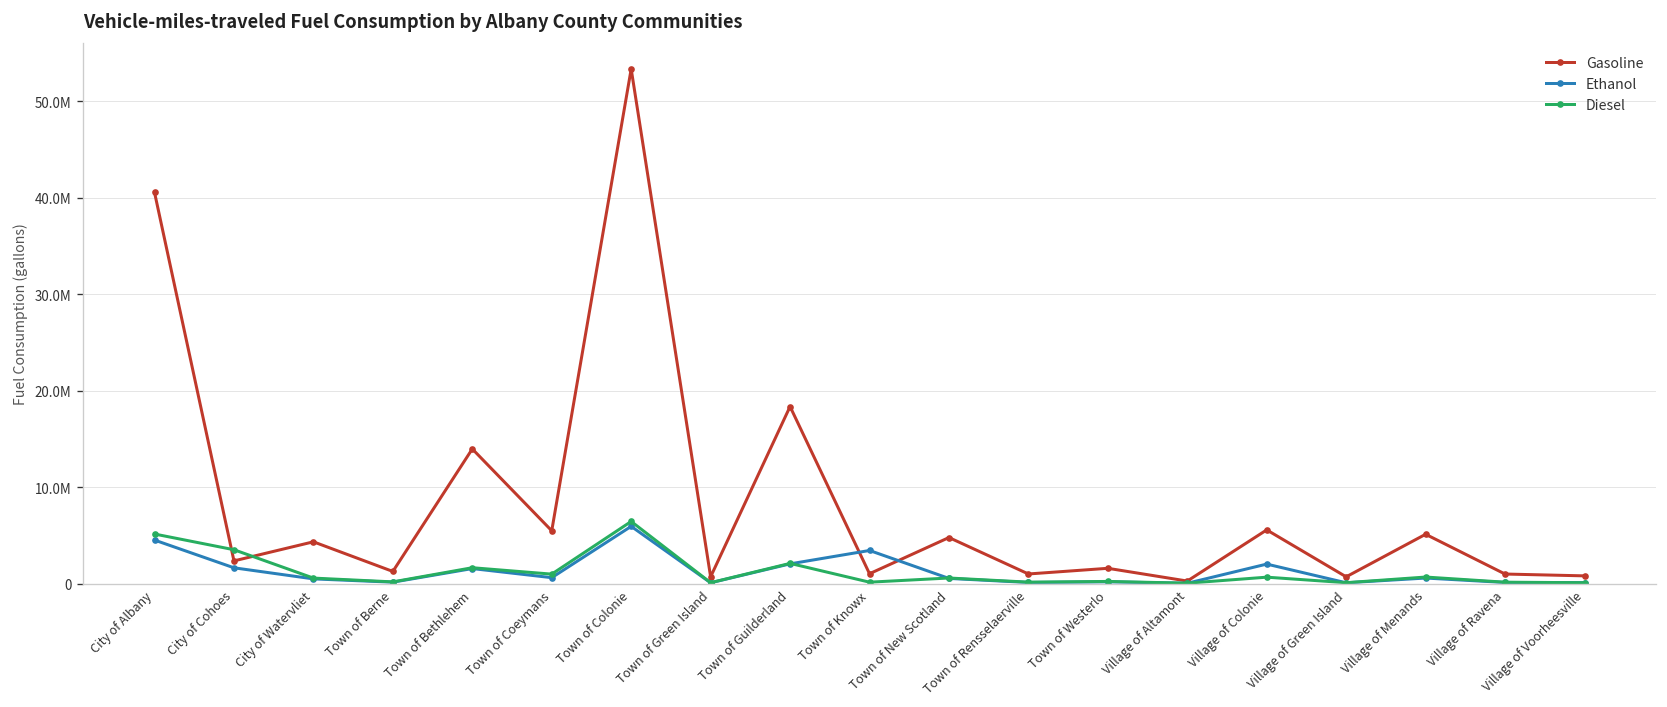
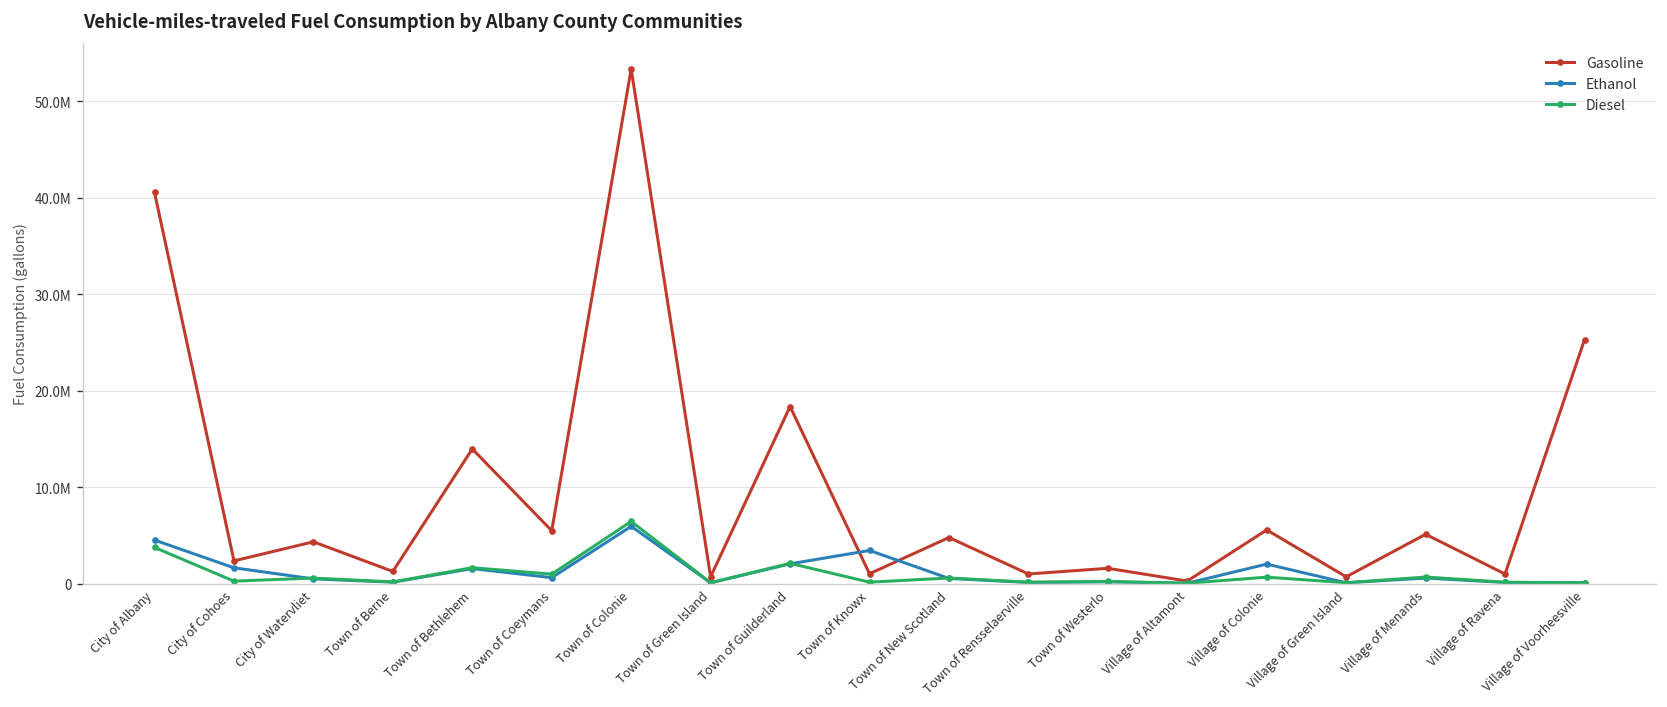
Diesel, City of Albany: 5000000 -> 4000000
Diesel, City of Cohoes: 4000000 -> 0
Gasoline, Village of Voorheesville: 1000000 -> 25000000
